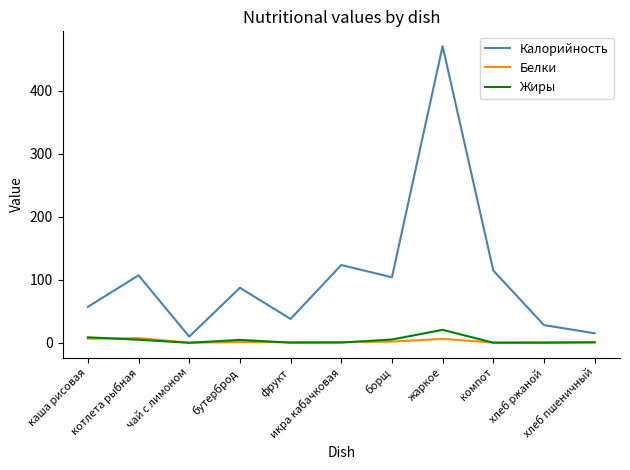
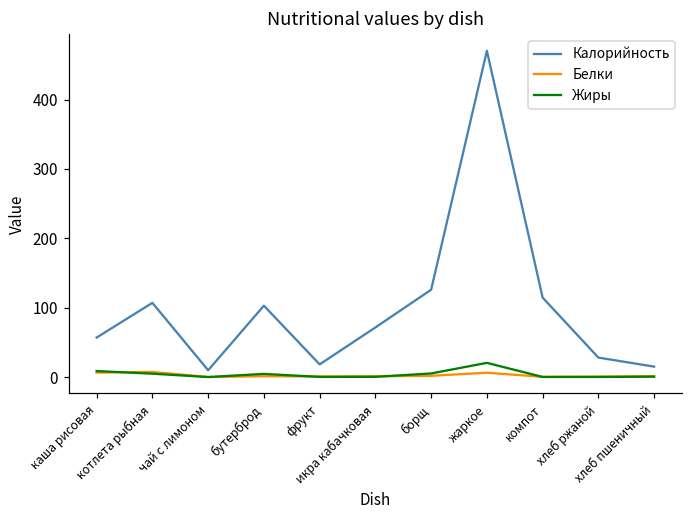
Калорийность, бутерброд: 90 -> 100
Калорийность, фрукт: 40 -> 20
Калорийность, икра кабачковая: 120 -> 70
Калорийность, борщ: 100 -> 130
